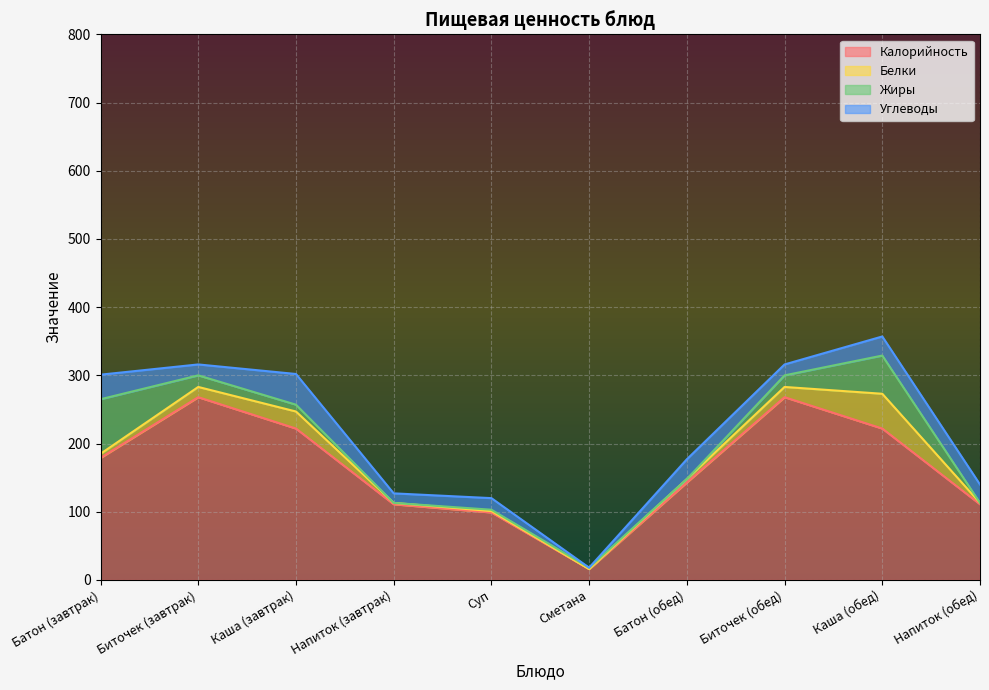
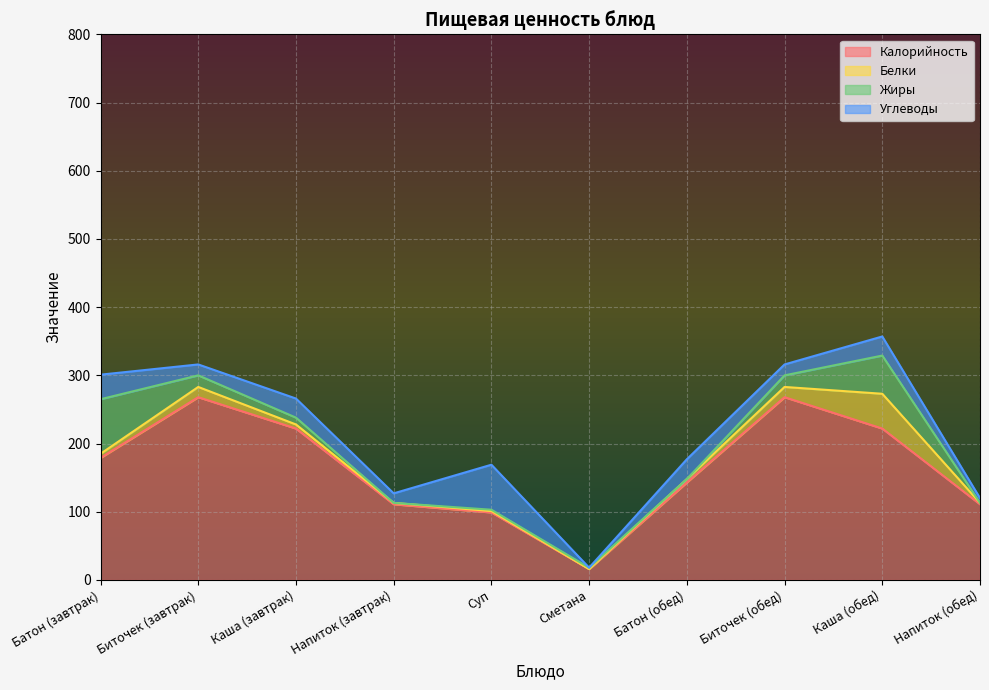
Белки, Каша (завтрак): 30 -> 10
Углеводы, Каша (завтрак): 50 -> 30
Углеводы, Суп: 20 -> 70
Углеводы, Напиток (обед): 30 -> 10
